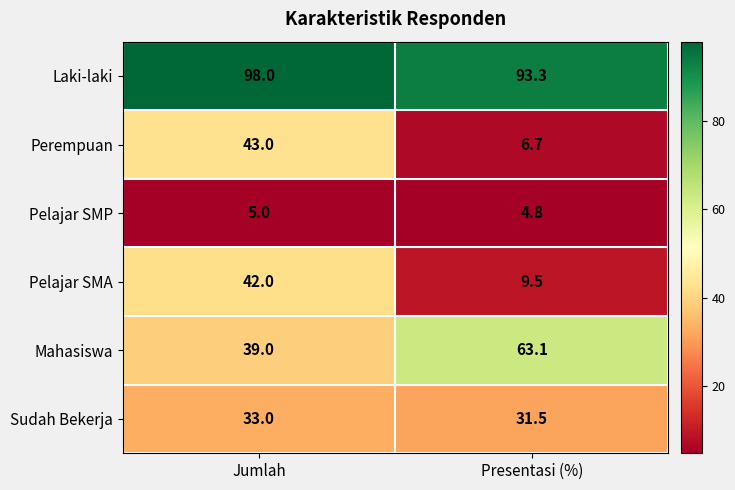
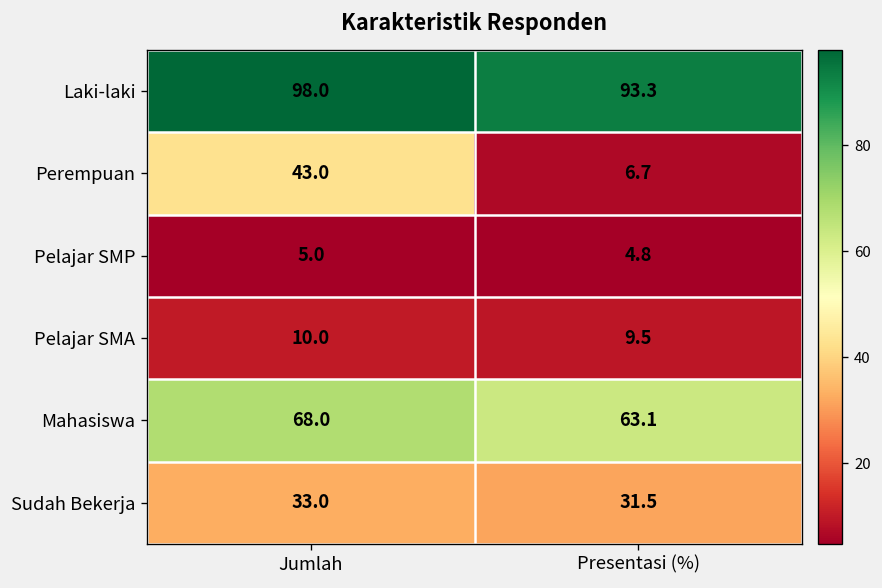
Pelajar SMA, Jumlah: 42.0 -> 10.0
Mahasiswa, Jumlah: 39.0 -> 68.0
